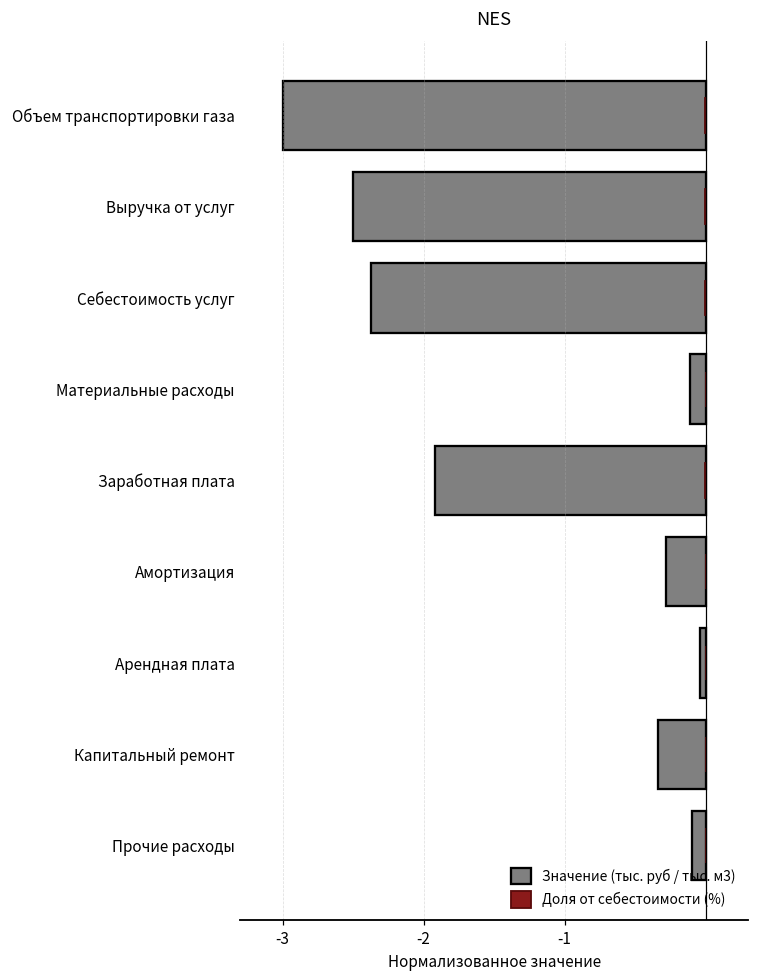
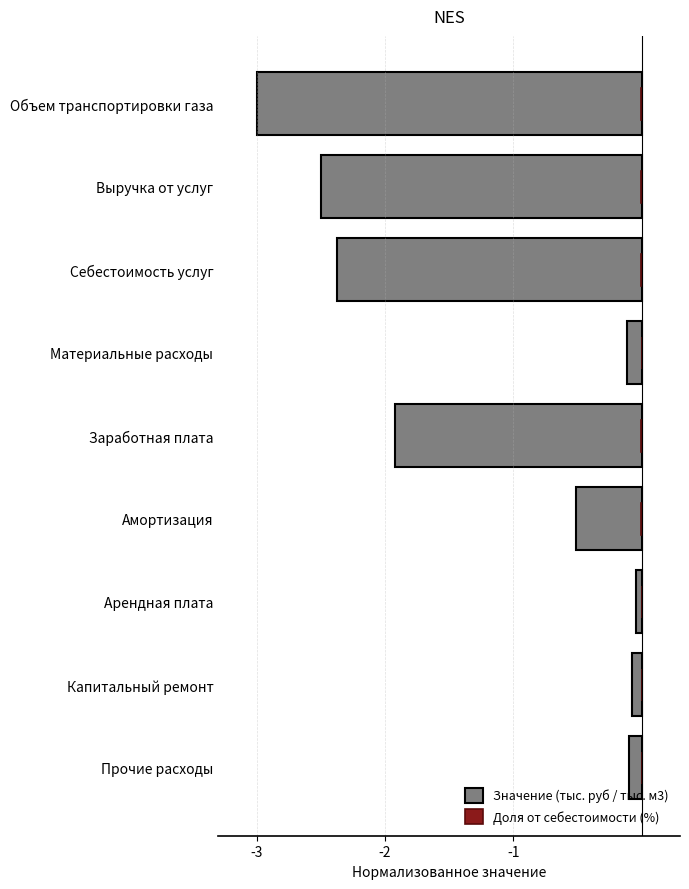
Значение (тыс. руб / тыс. м3), Амортизация: -0.28 -> -0.51
Значение (тыс. руб / тыс. м3), Капитальный ремонт: -0.34 -> -0.07
